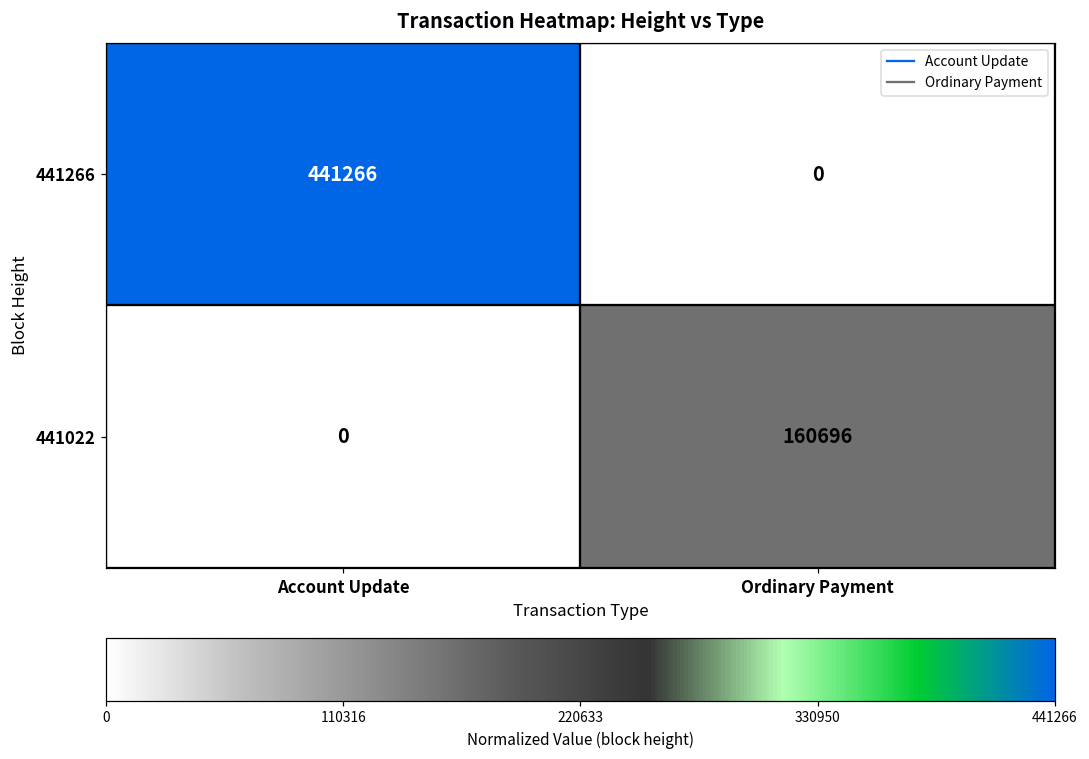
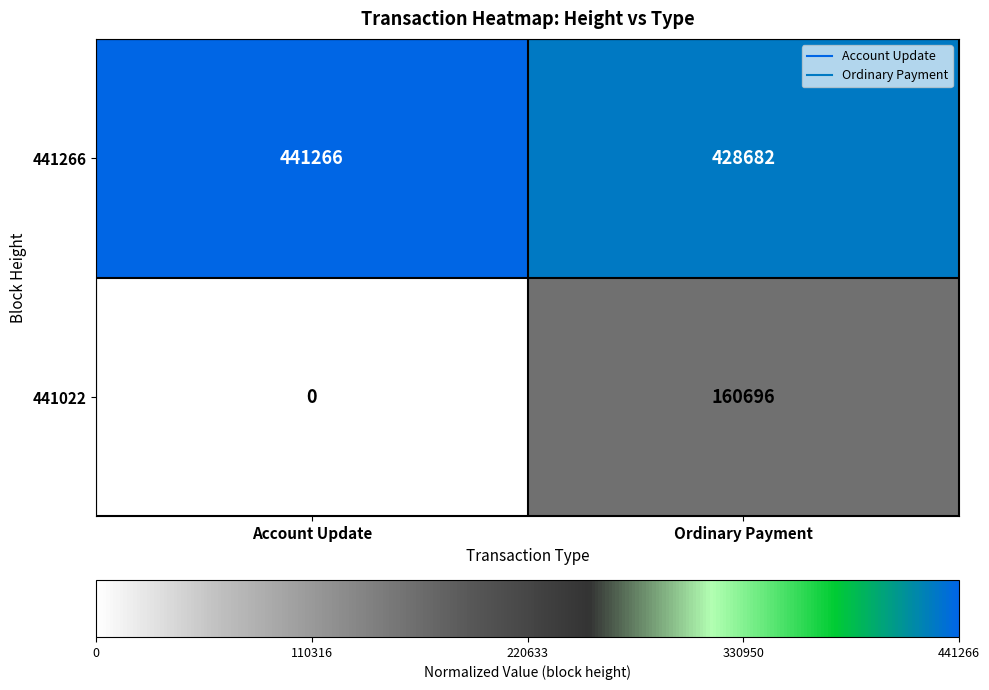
441266, Ordinary Payment: 0 -> 428682
